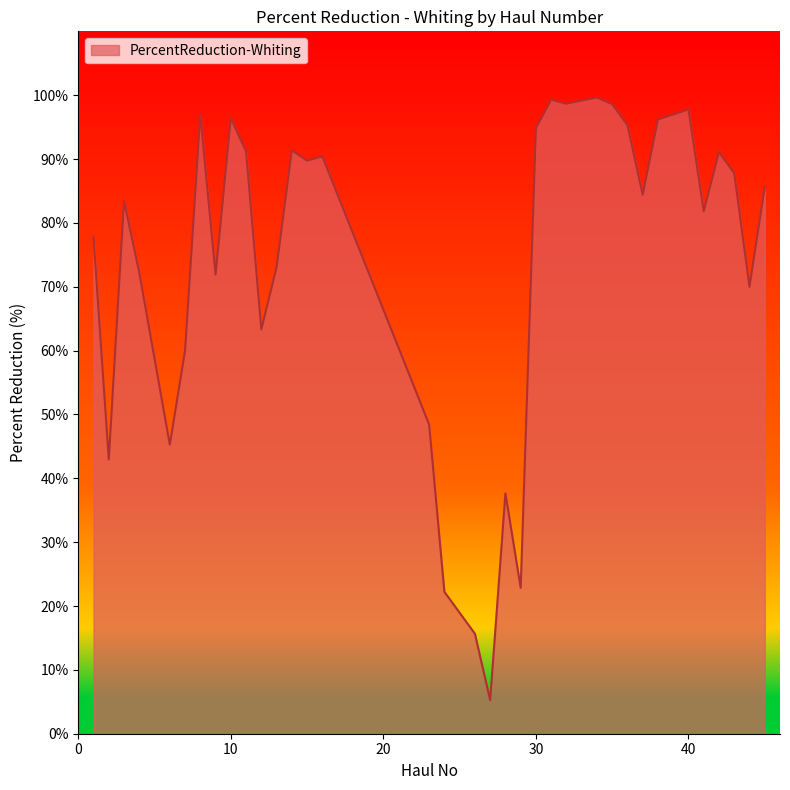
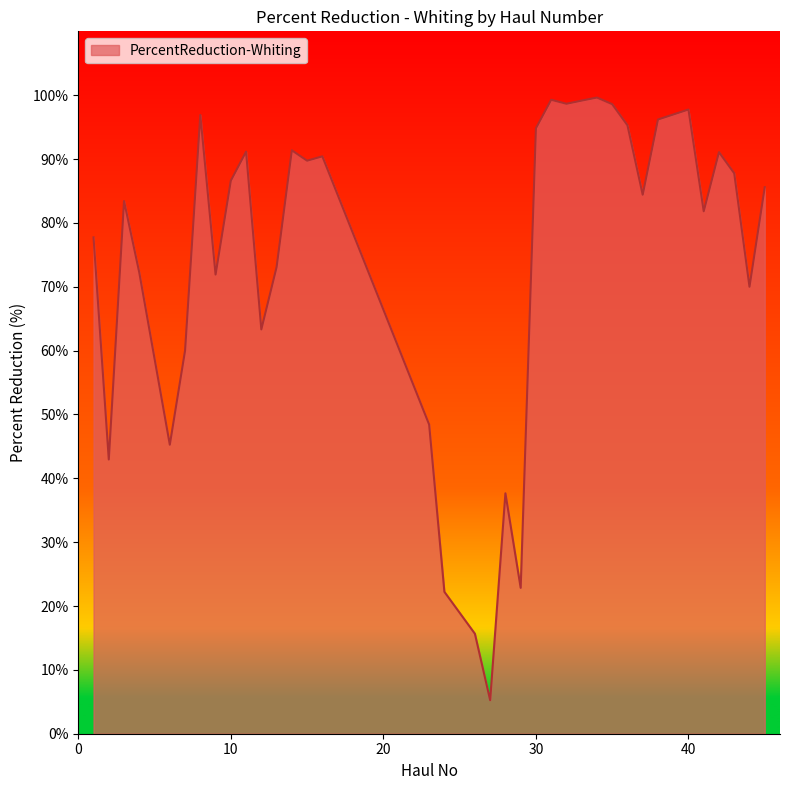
10: 96% -> 87%
